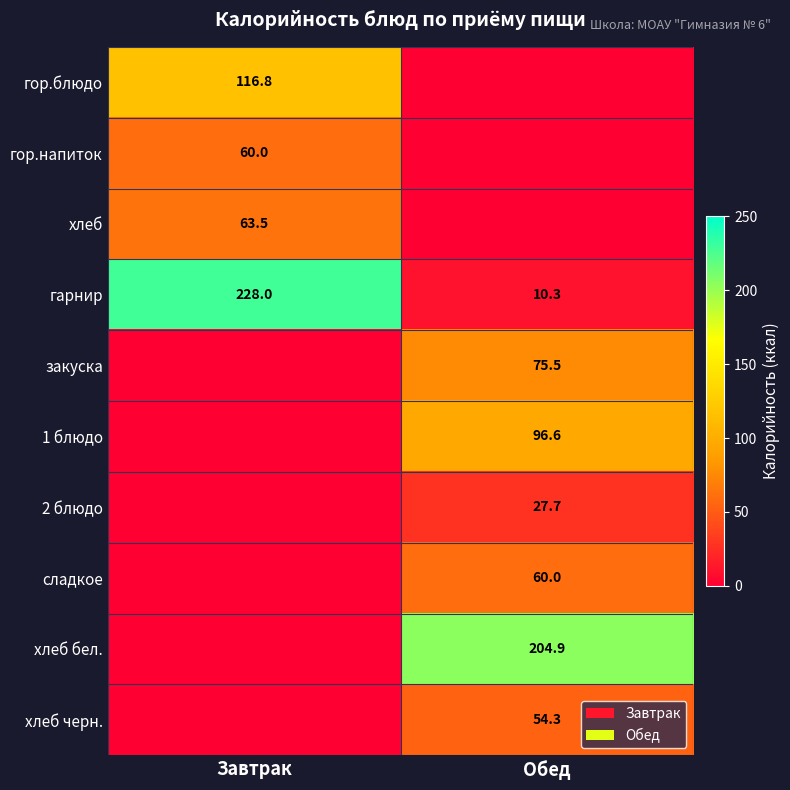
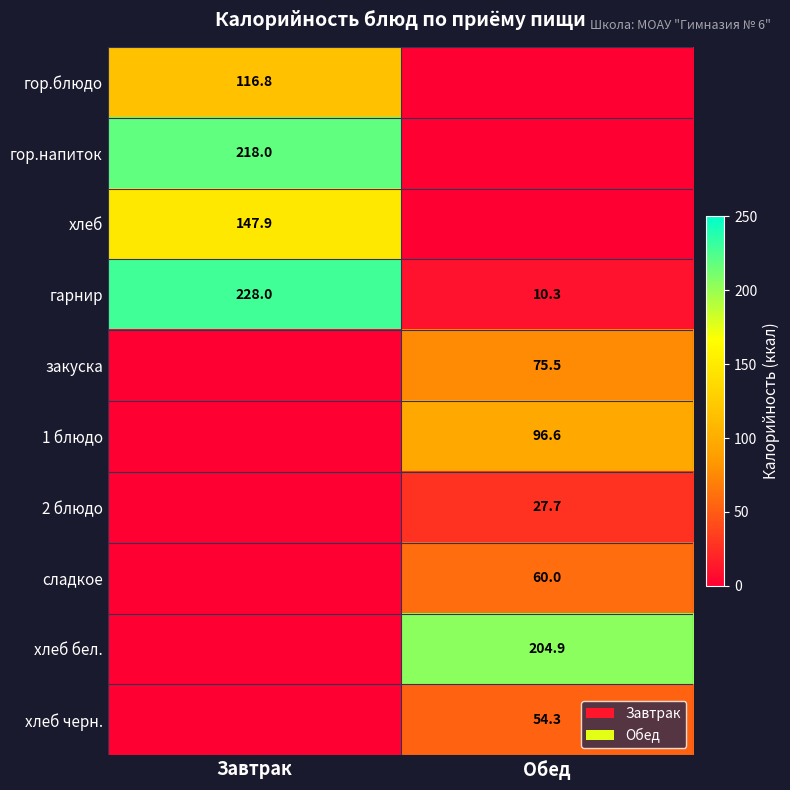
гор.напиток, Завтрак: 60.0 -> 218.0
хлеб, Завтрак: 63.5 -> 147.9
